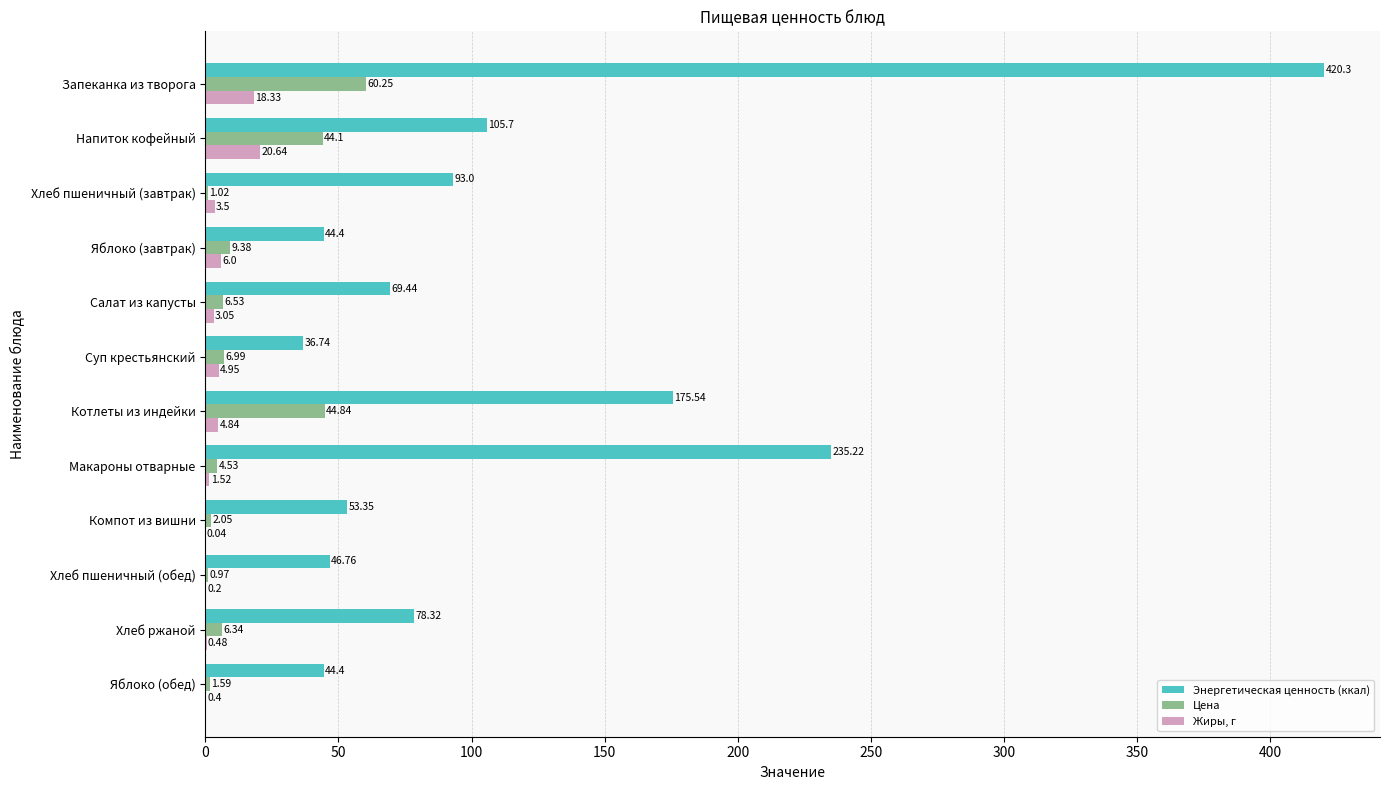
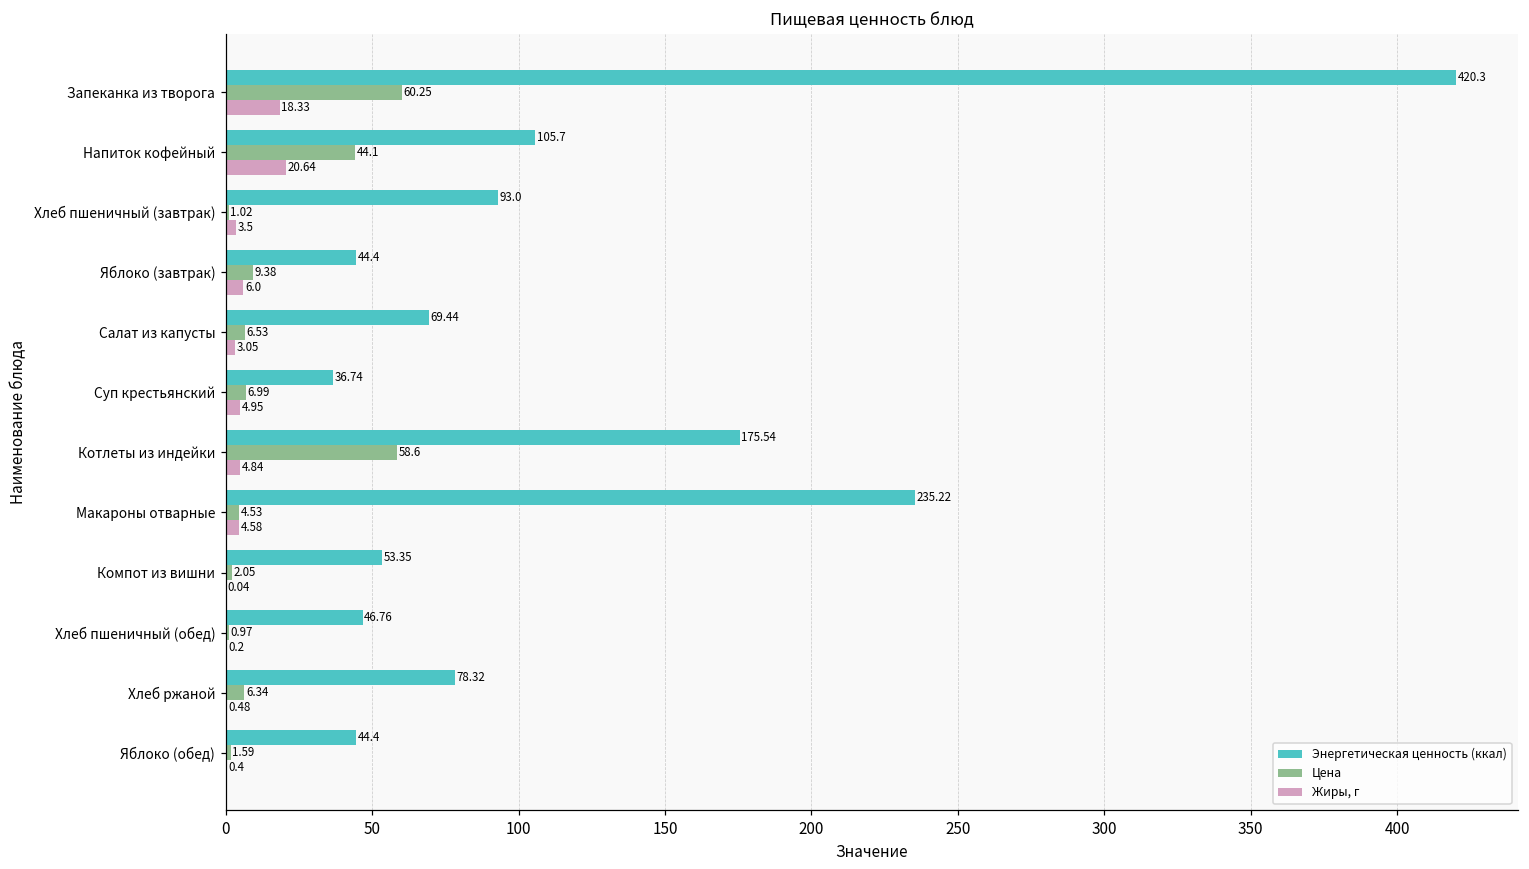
Цена, Котлеты из индейки: 44.84 -> 58.6
Жиры, г, Макароны отварные: 1.52 -> 4.58
